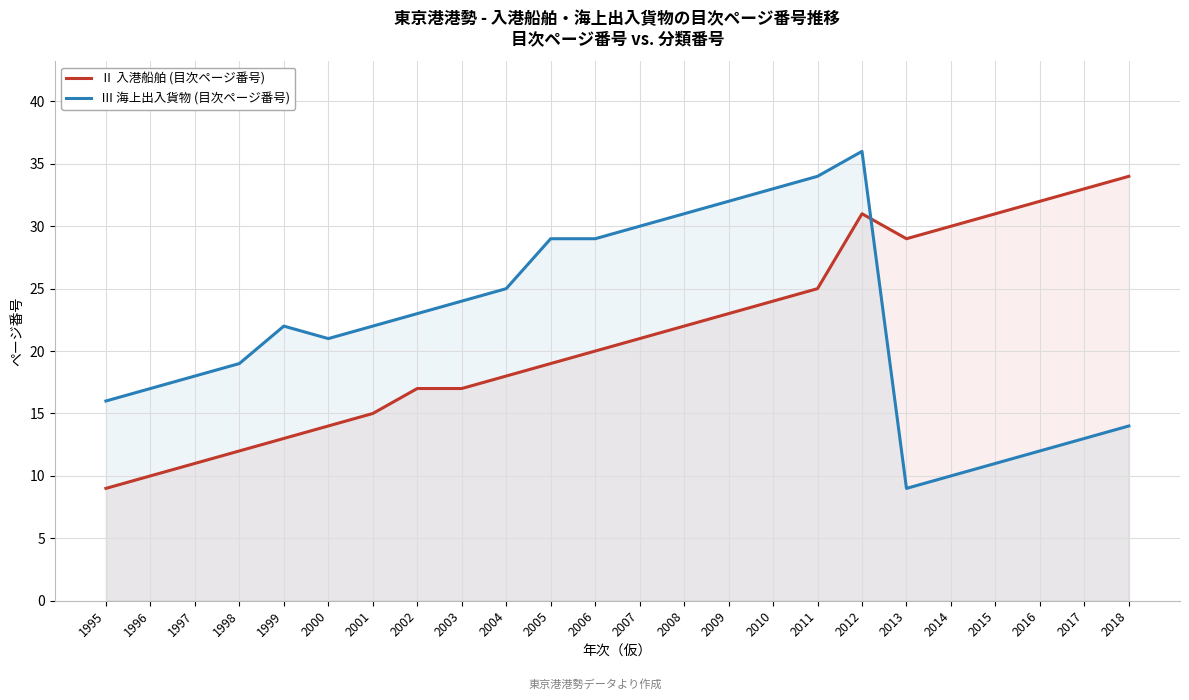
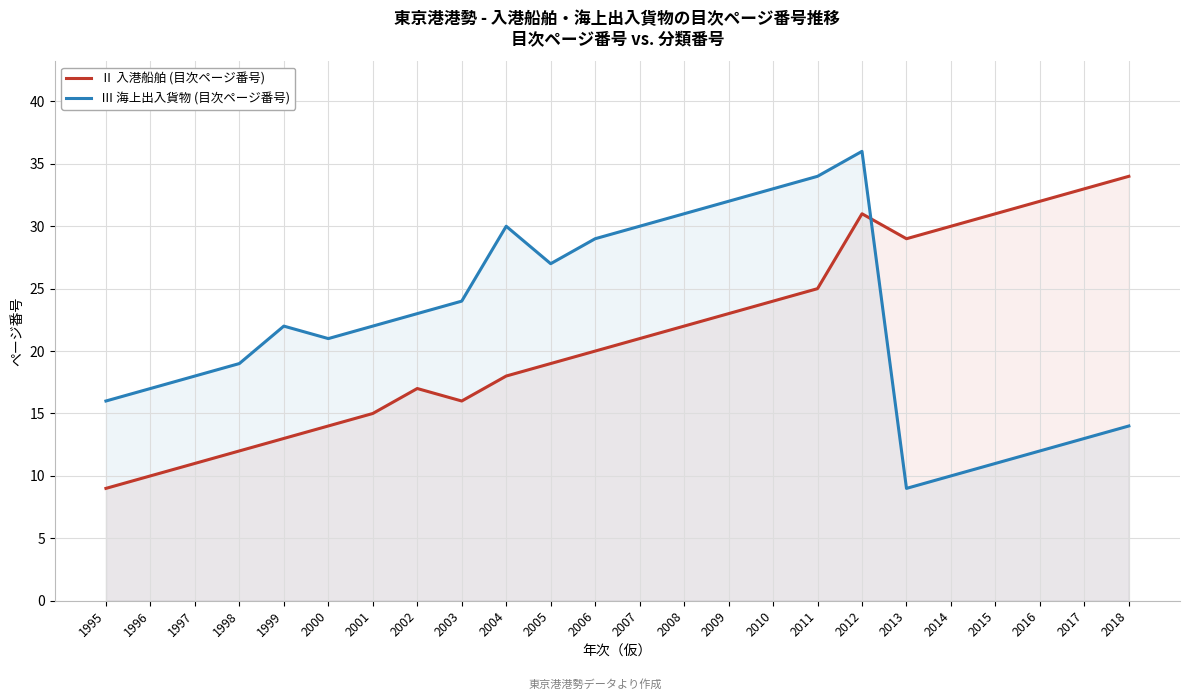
Ⅱ 入港船舶 (目次ページ番号), 2003: 17 -> 16
Ⅲ 海上出入貨物 (目次ページ番号), 2004: 25 -> 30
Ⅲ 海上出入貨物 (目次ページ番号), 2005: 29 -> 27
